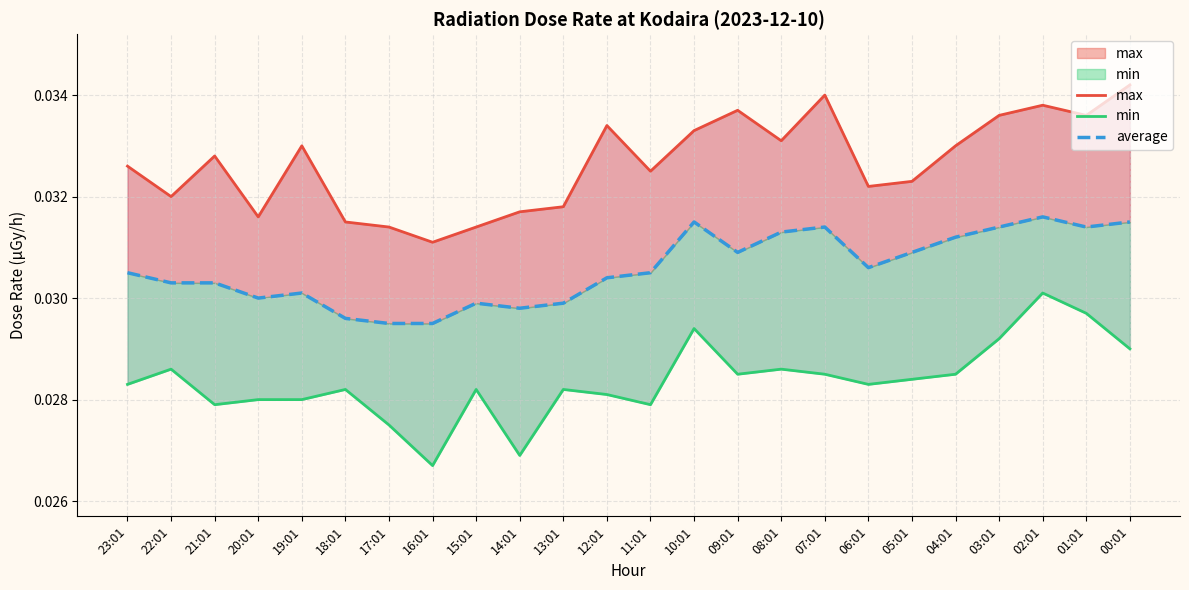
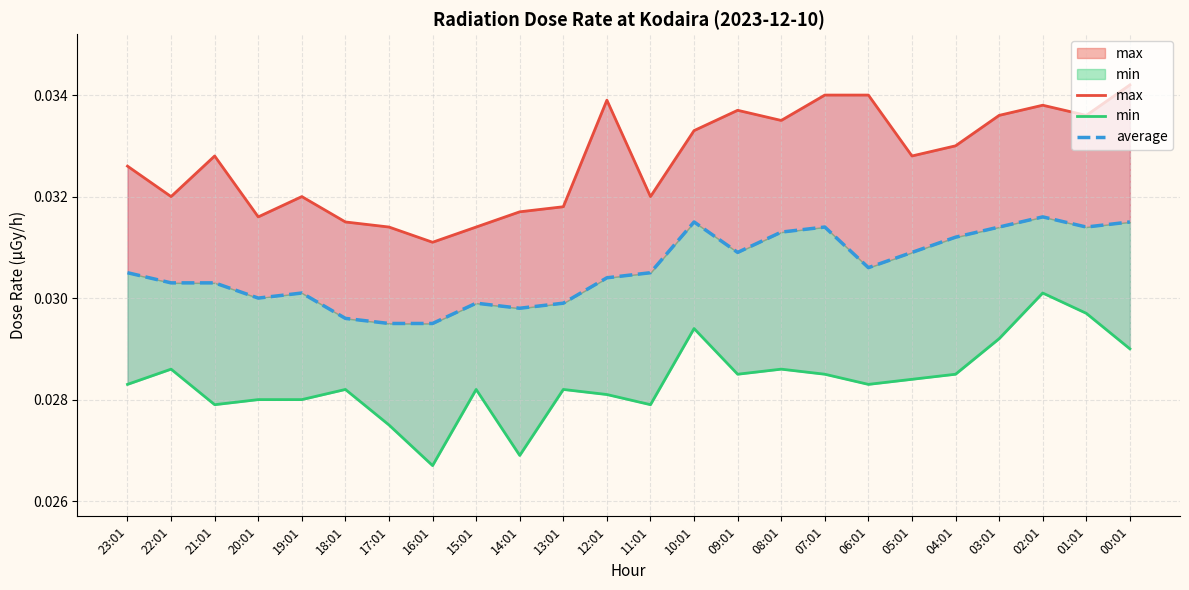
max, 19:01: 0.033 -> 0.032
max, 12:01: 0.0334 -> 0.0339
max, 11:01: 0.0325 -> 0.0320
max, 08:01: 0.0331 -> 0.0335
max, 06:01: 0.0322 -> 0.0340
max, 05:01: 0.0323 -> 0.0328
